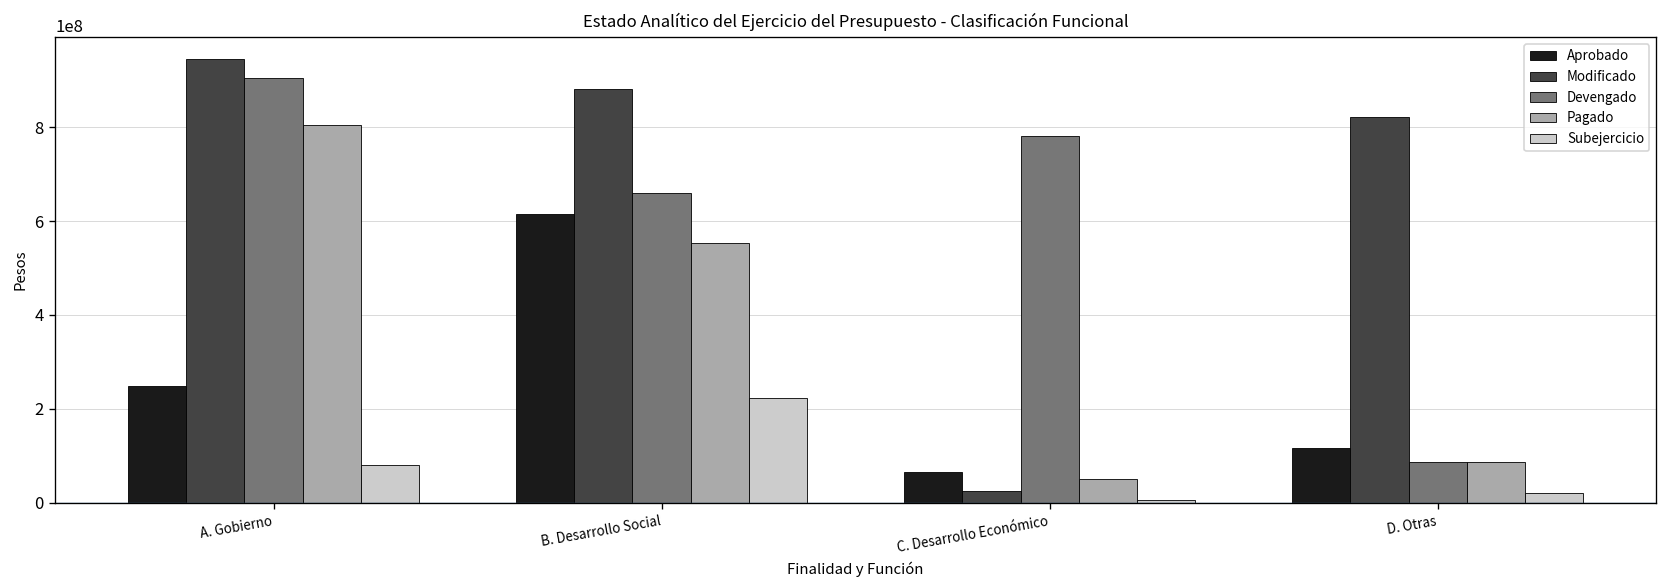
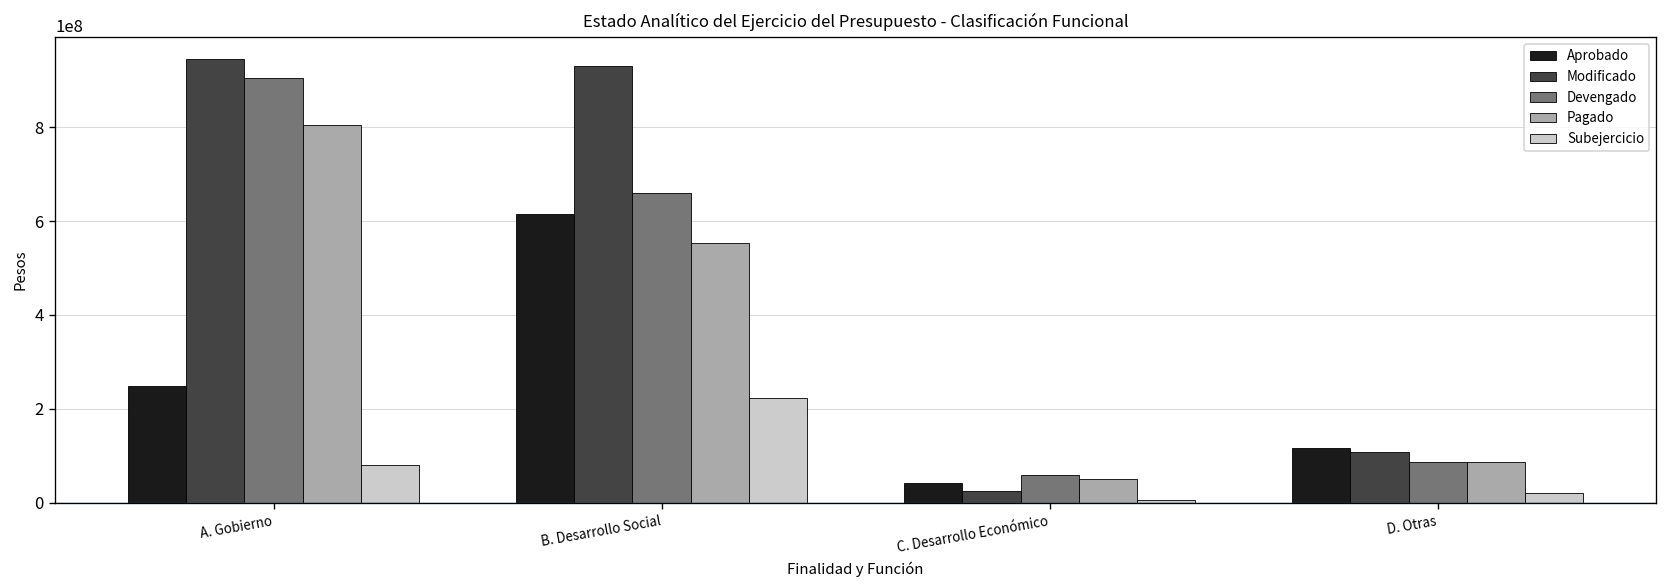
Modificado, B. Desarrollo Social: 880000000 -> 930000000
Aprobado, C. Desarrollo Económico: 60000000 -> 40000000
Devengado, C. Desarrollo Económico: 780000000 -> 60000000
Modificado, D. Otras: 820000000 -> 110000000
